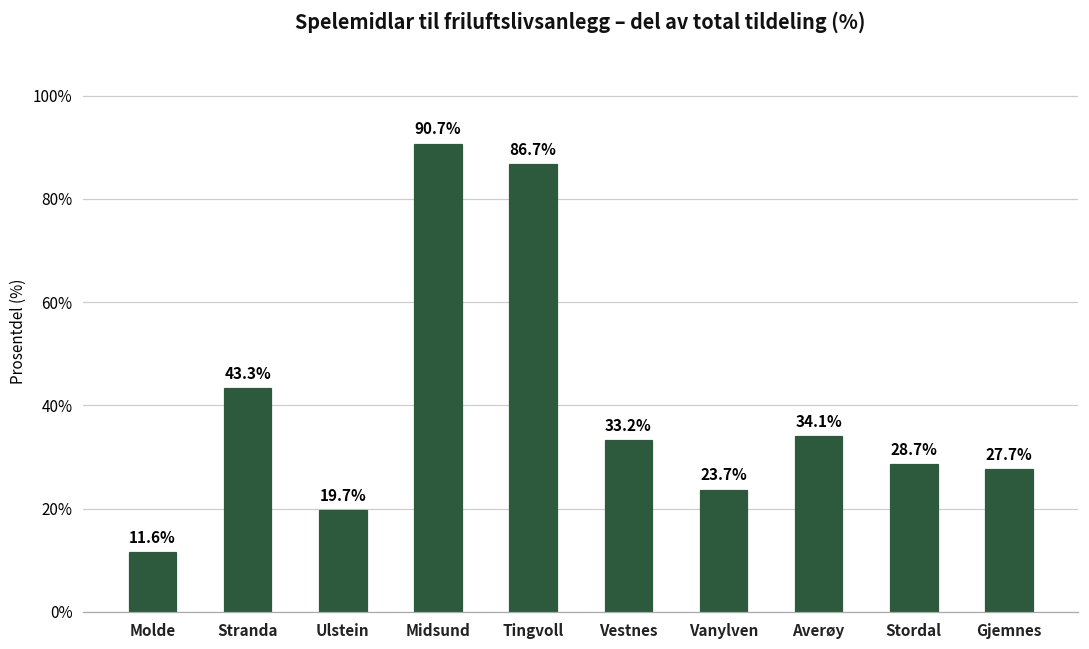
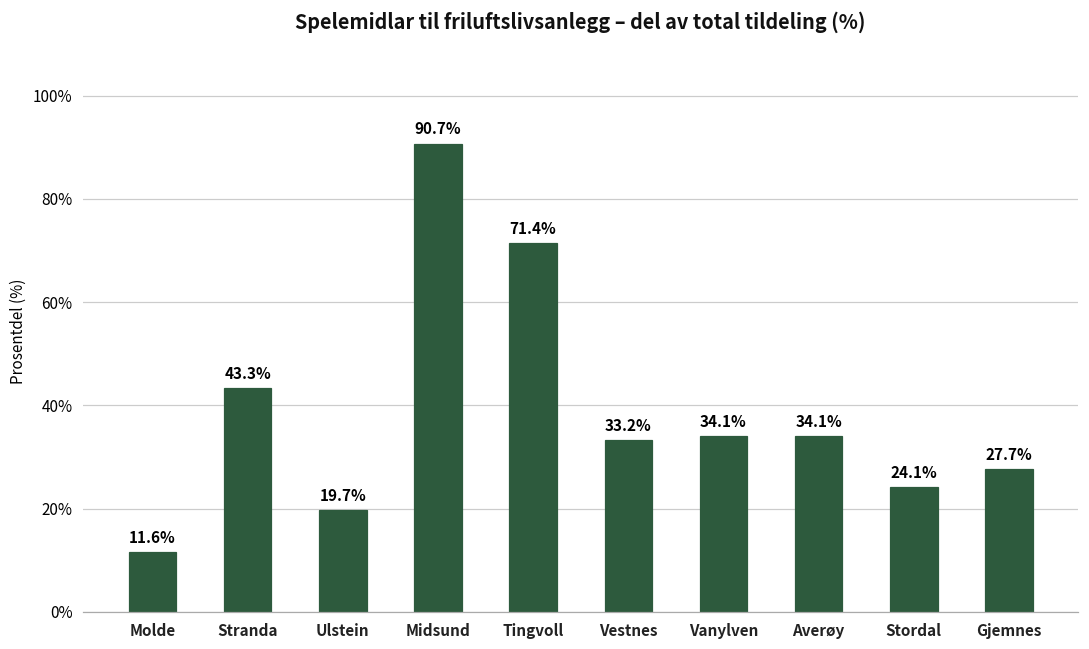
Tingvoll: 86.7% -> 71.4%
Vanylven: 23.7% -> 34.1%
Stordal: 28.7% -> 24.1%
